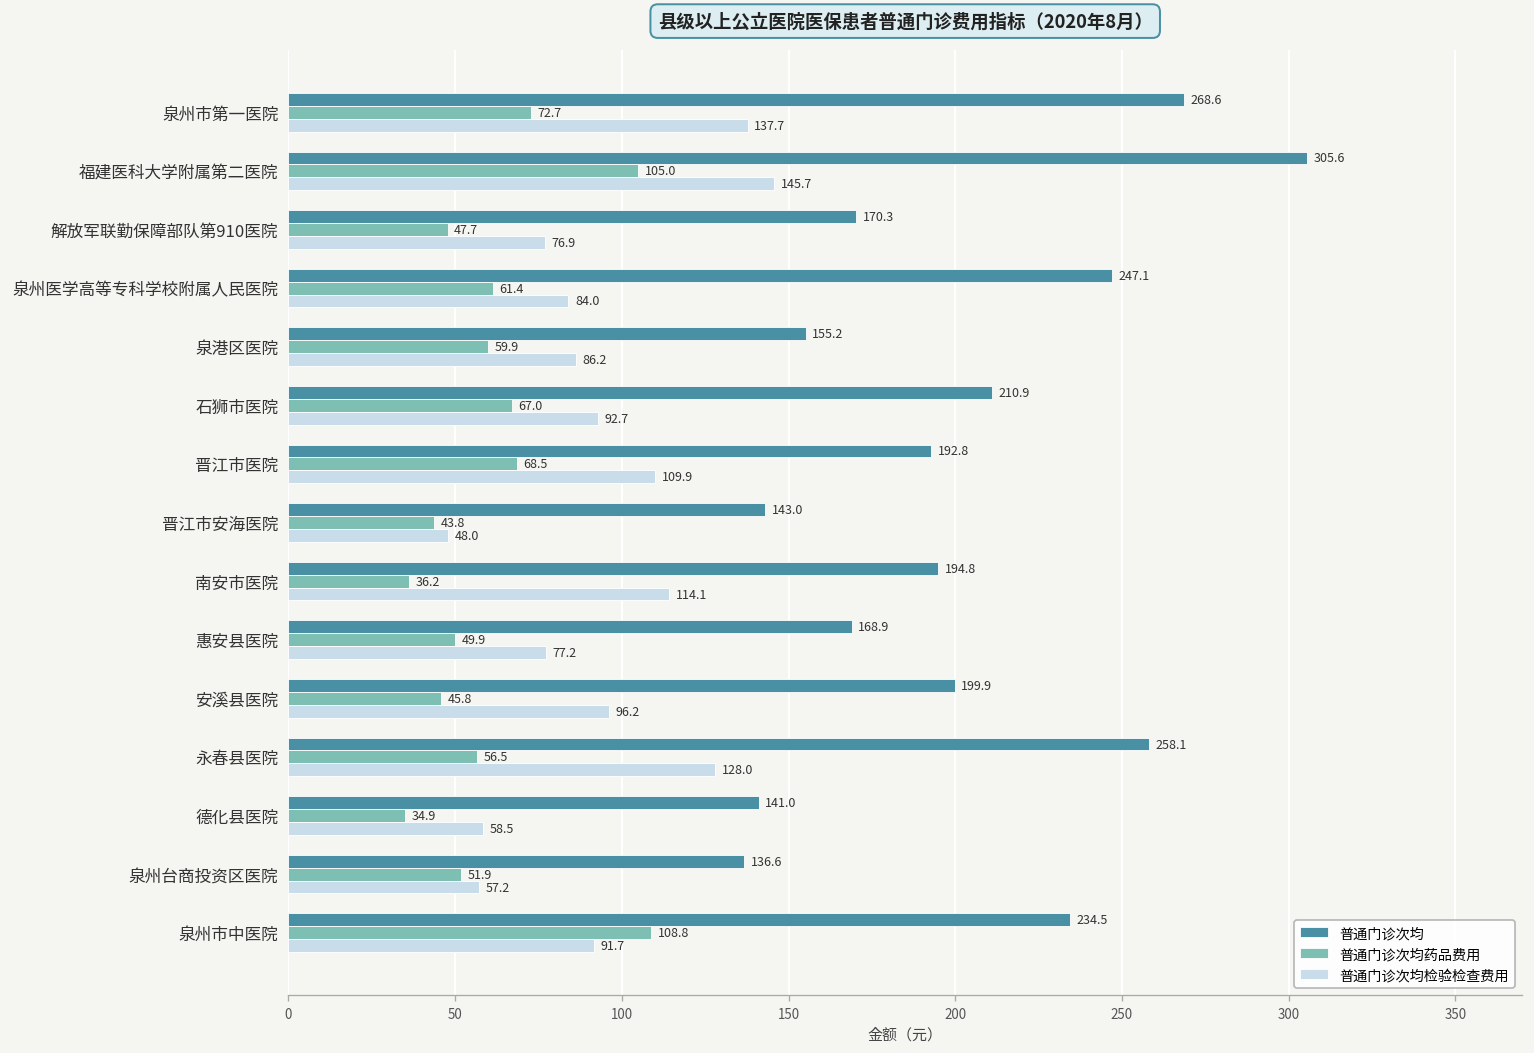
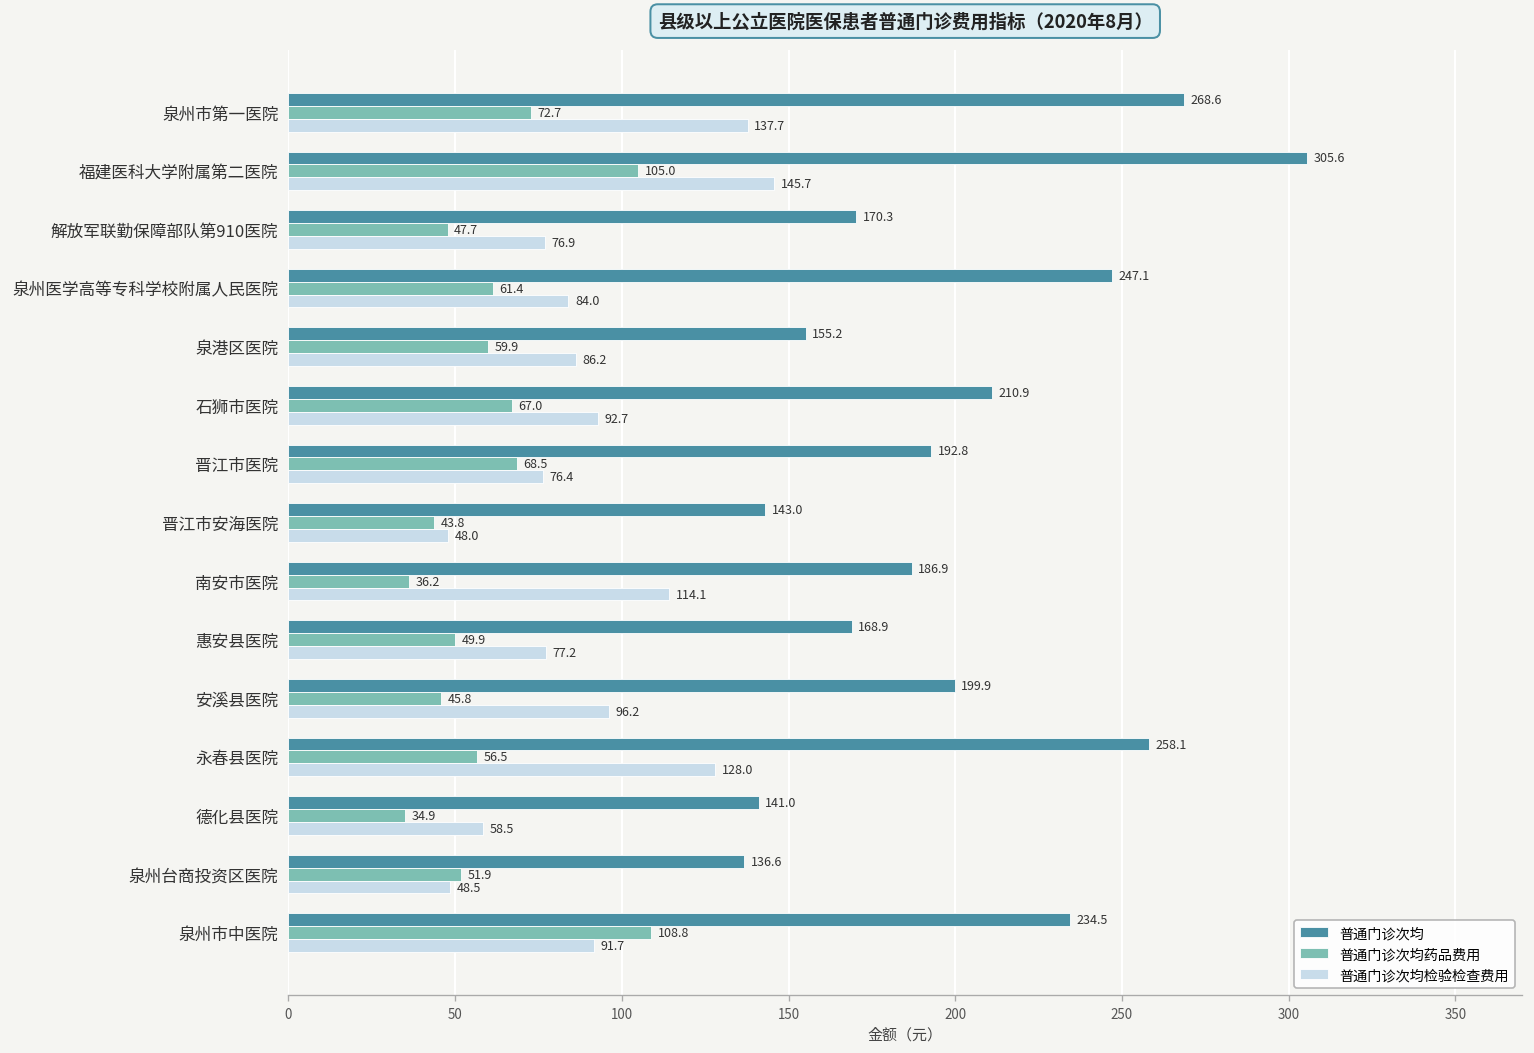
普通门诊次均检验检查费用, 晋江市医院: 109.9 -> 76.4
普通门诊次均, 南安市医院: 194.8 -> 186.9
普通门诊次均检验检查费用, 泉州台商投资区医院: 57.2 -> 48.5
